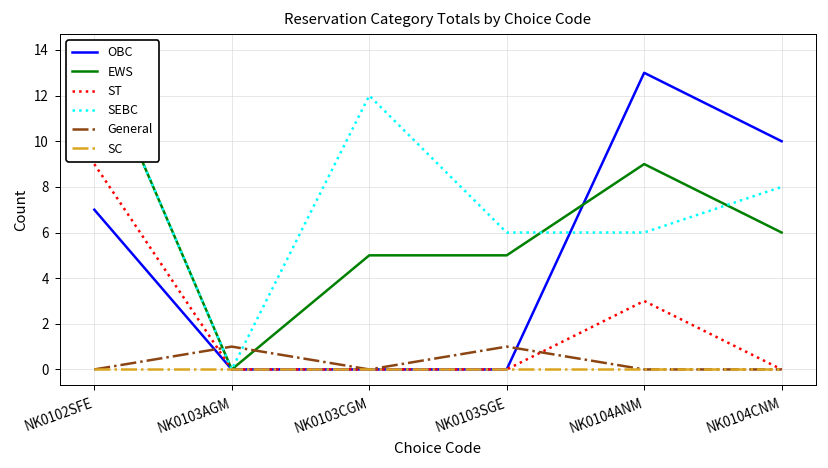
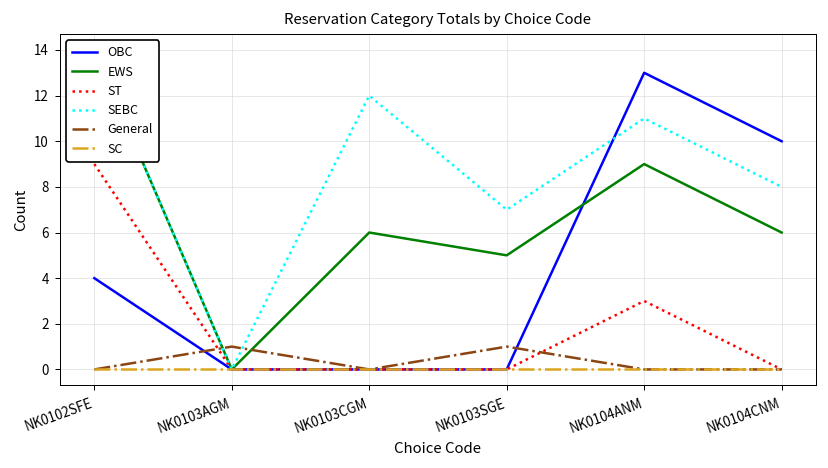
OBC, NK0102SFE: 7 -> 4
EWS, NK0103CGM: 5 -> 6
SEBC, NK0103SGE: 6 -> 7
SEBC, NK0104ANM: 6 -> 11
